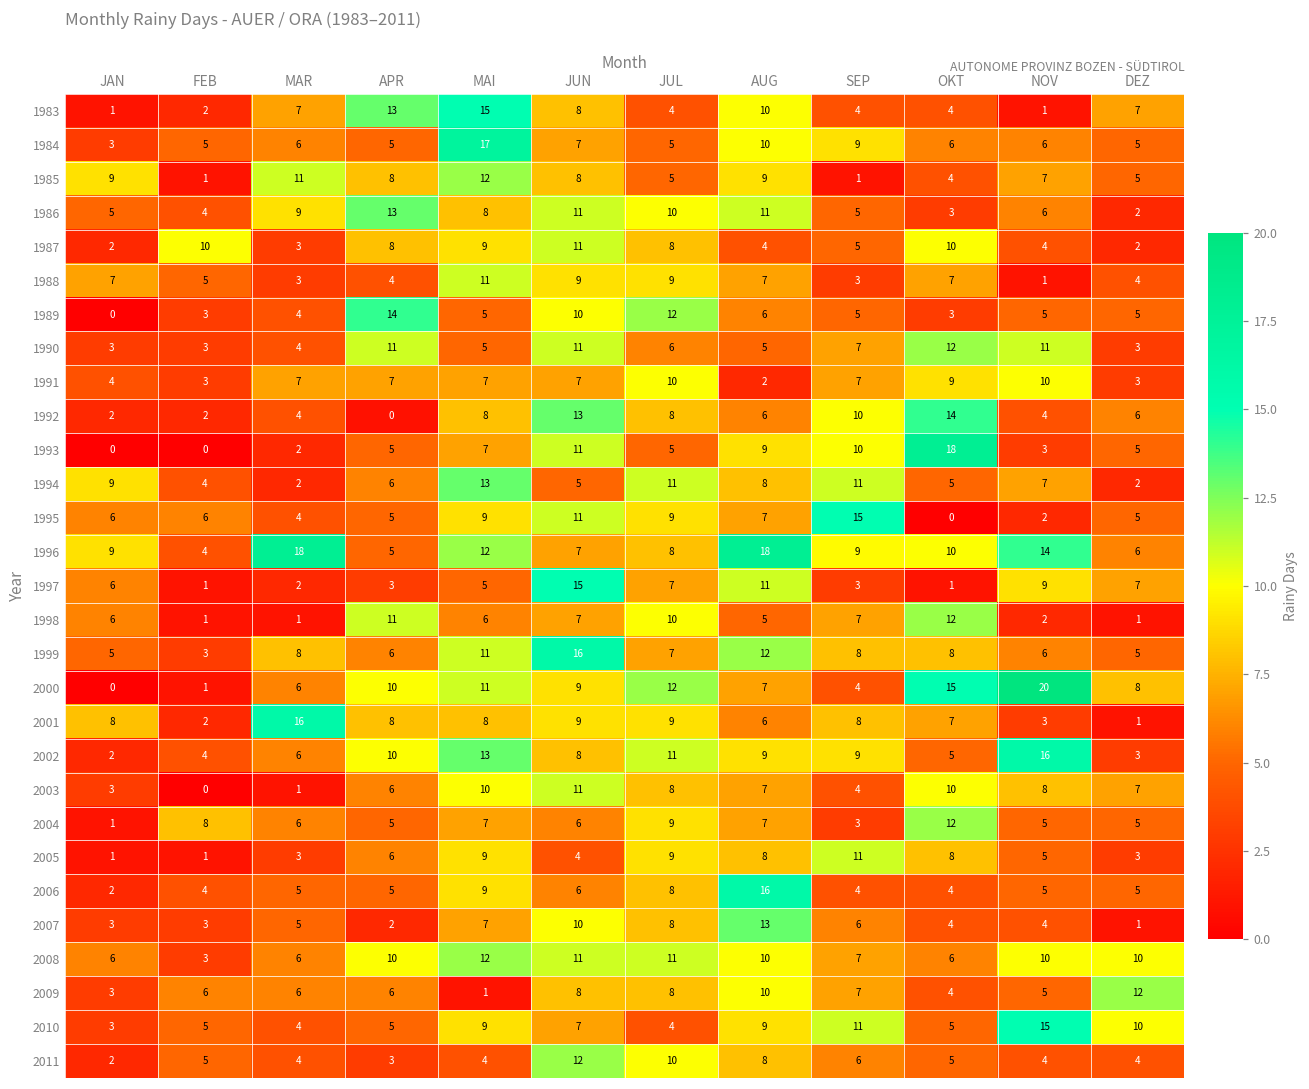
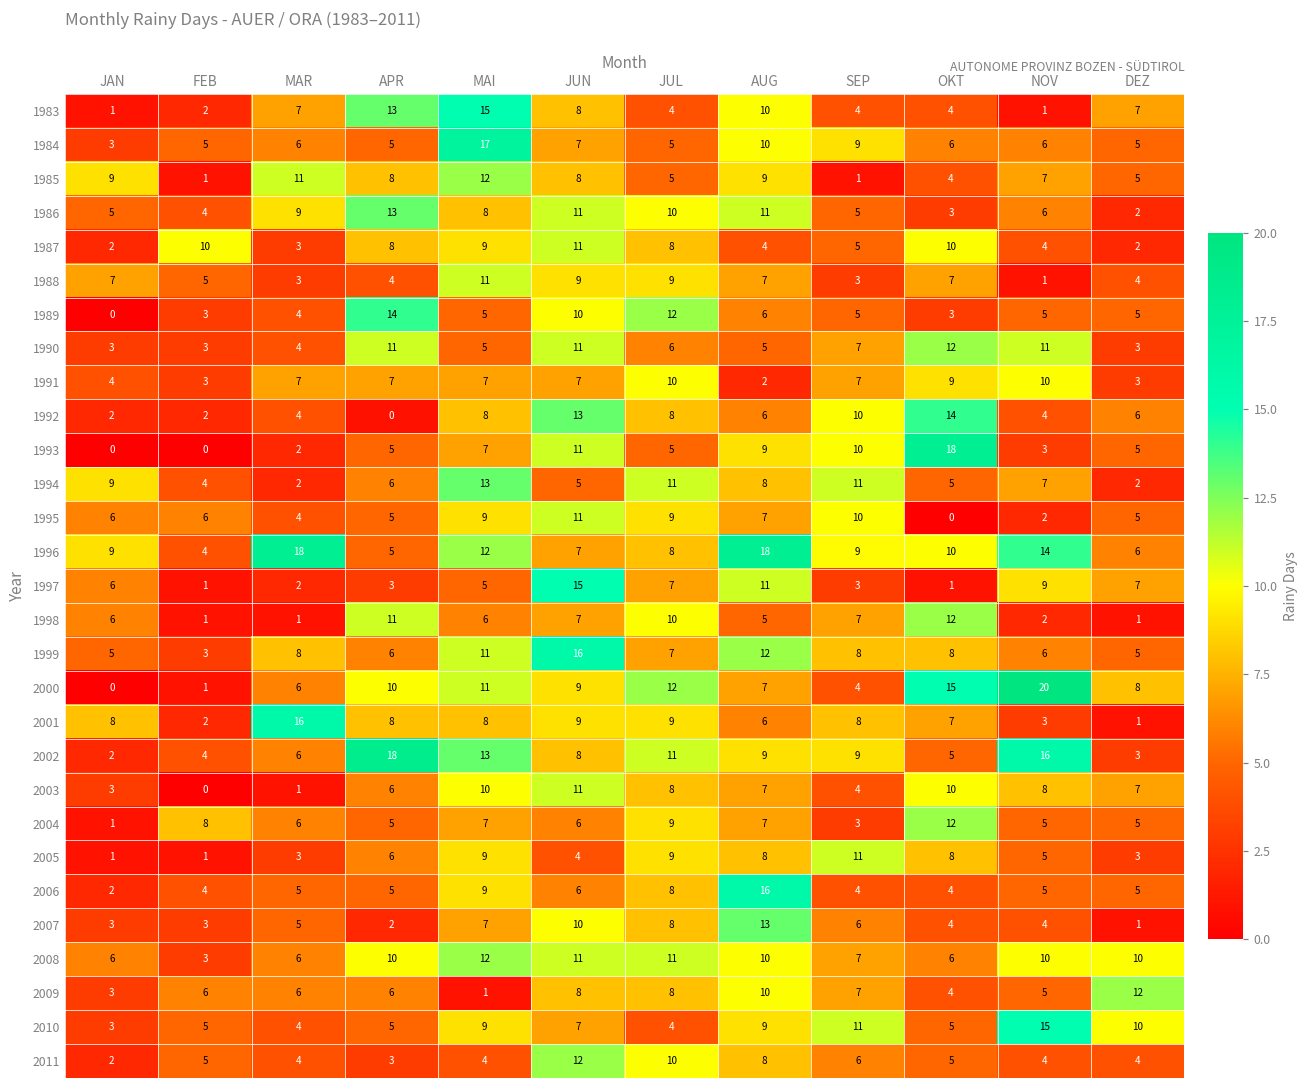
1995, SEP: 15 -> 10
2002, APR: 10 -> 18
